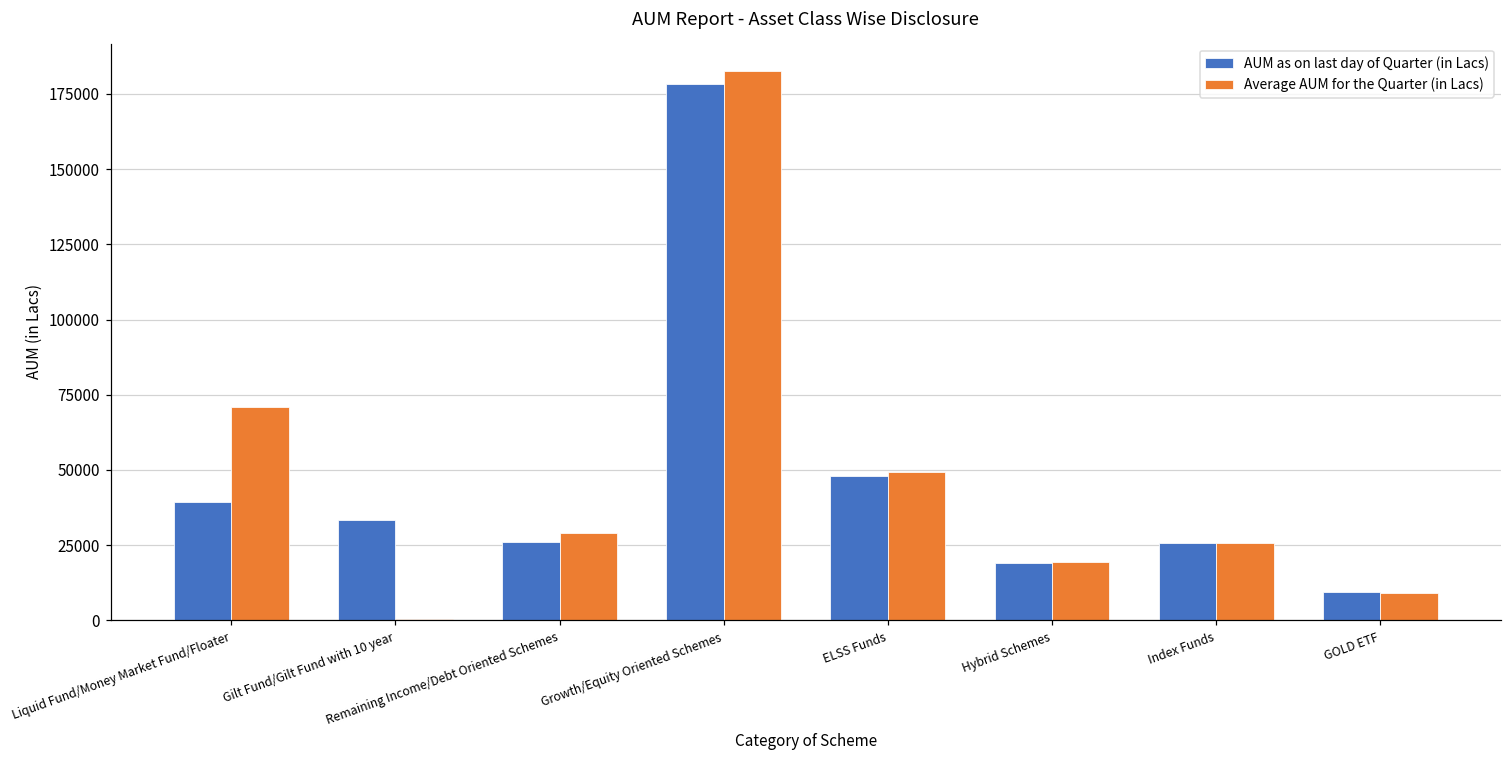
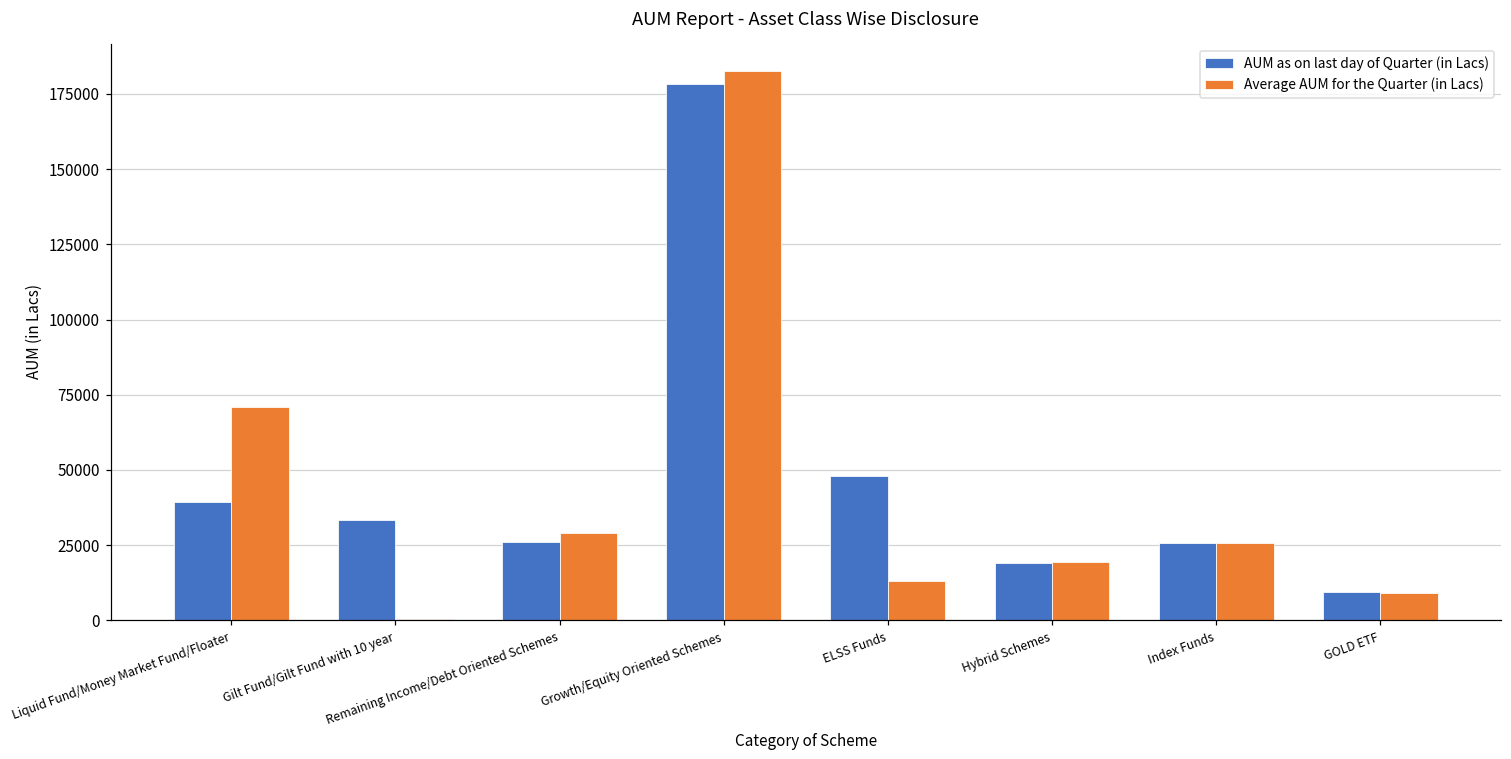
Average AUM for the Quarter (in Lacs), ELSS Funds: 49000 -> 13000
